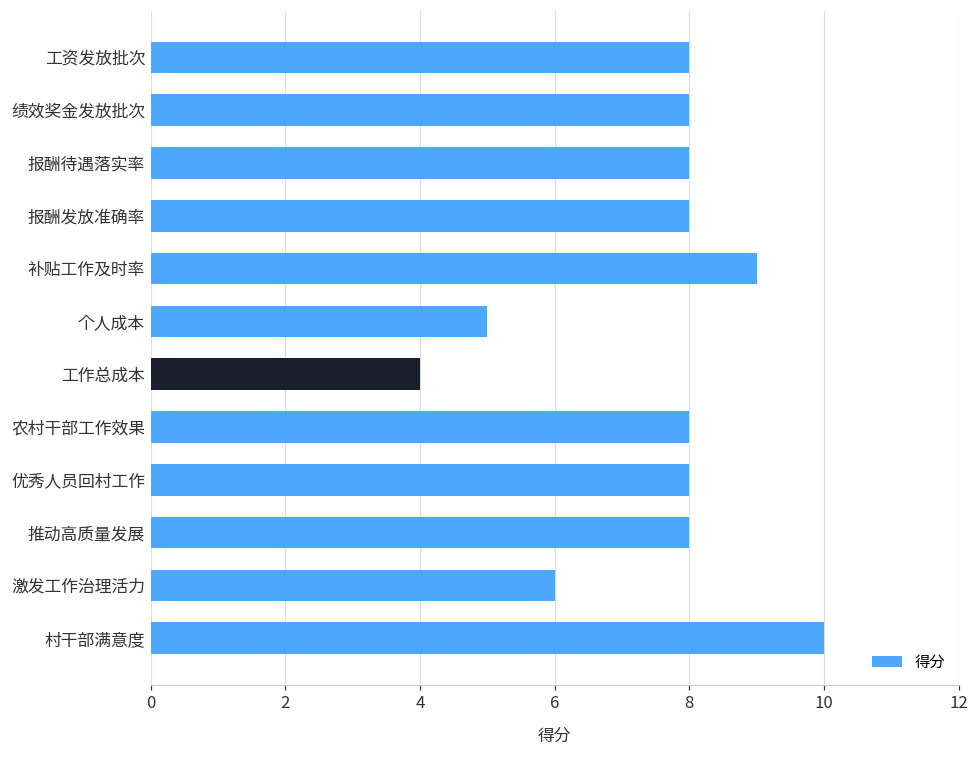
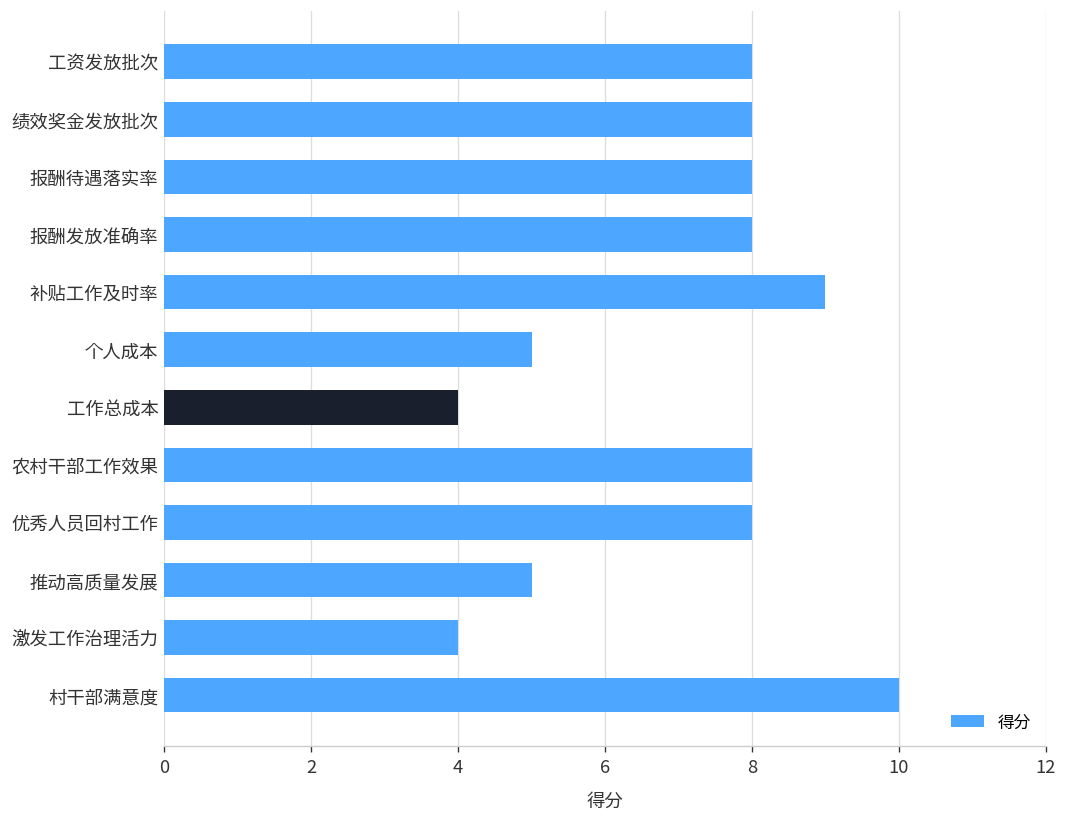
推动高质量发展: 8 -> 5
激发工作治理活力: 6 -> 4
